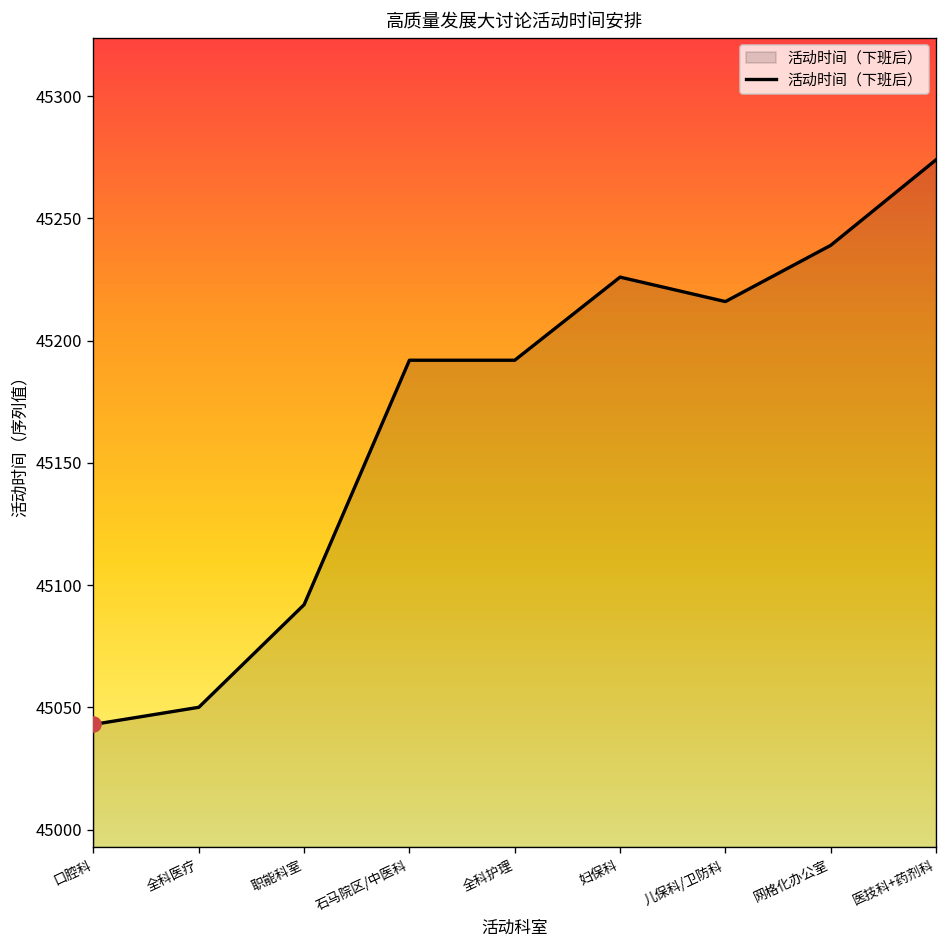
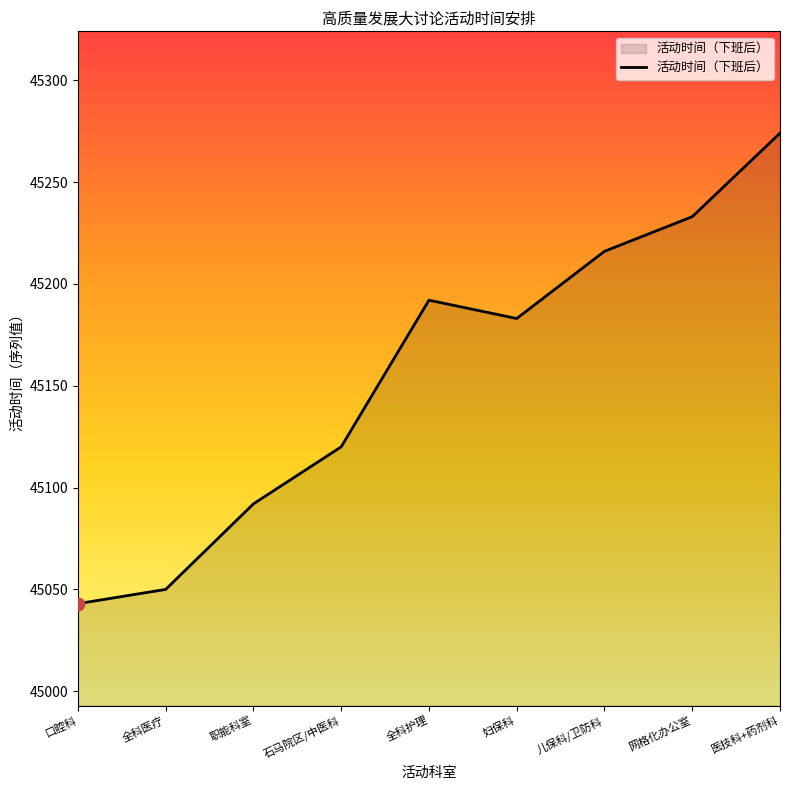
活动时间（下班后）, 石马院区/中医科: 45192 -> 45120
活动时间（下班后）, 妇保科: 45226 -> 45183
活动时间（下班后）, 网格化办公室: 45239 -> 45233
